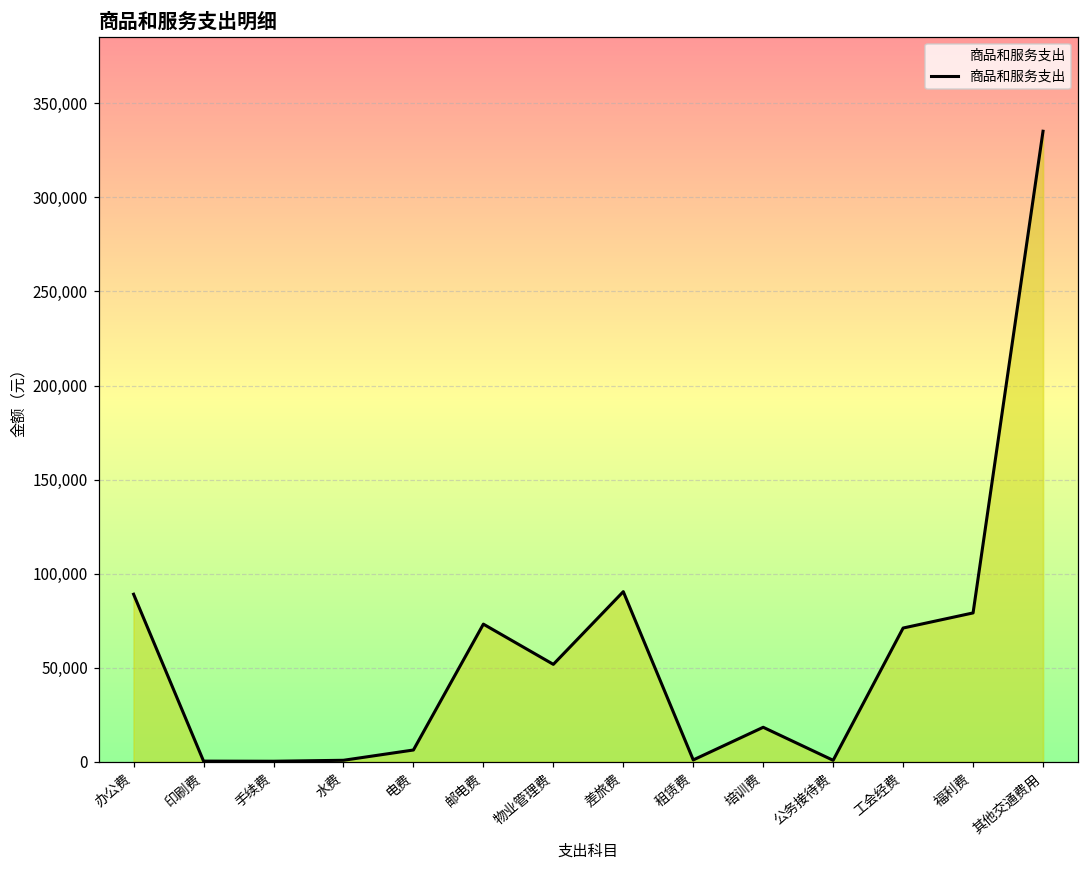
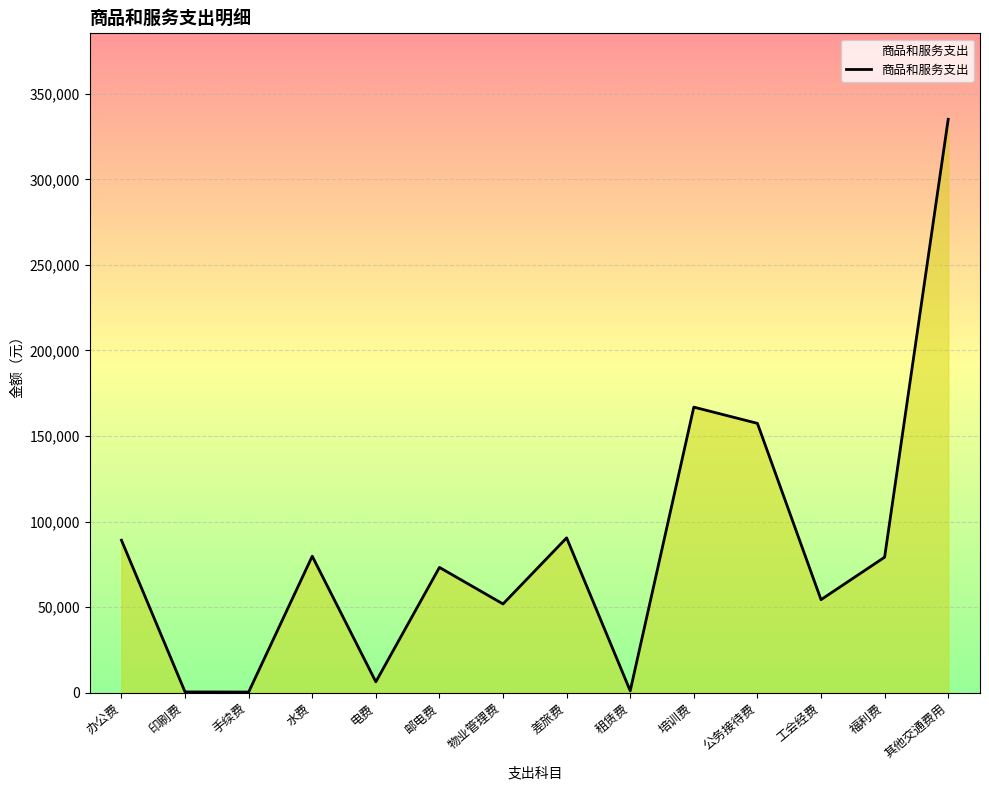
水费: 1,000 -> 80,000
培训费: 18,000 -> 167,000
公务接待费: 1,000 -> 157,000
工会经费: 71,000 -> 54,000
